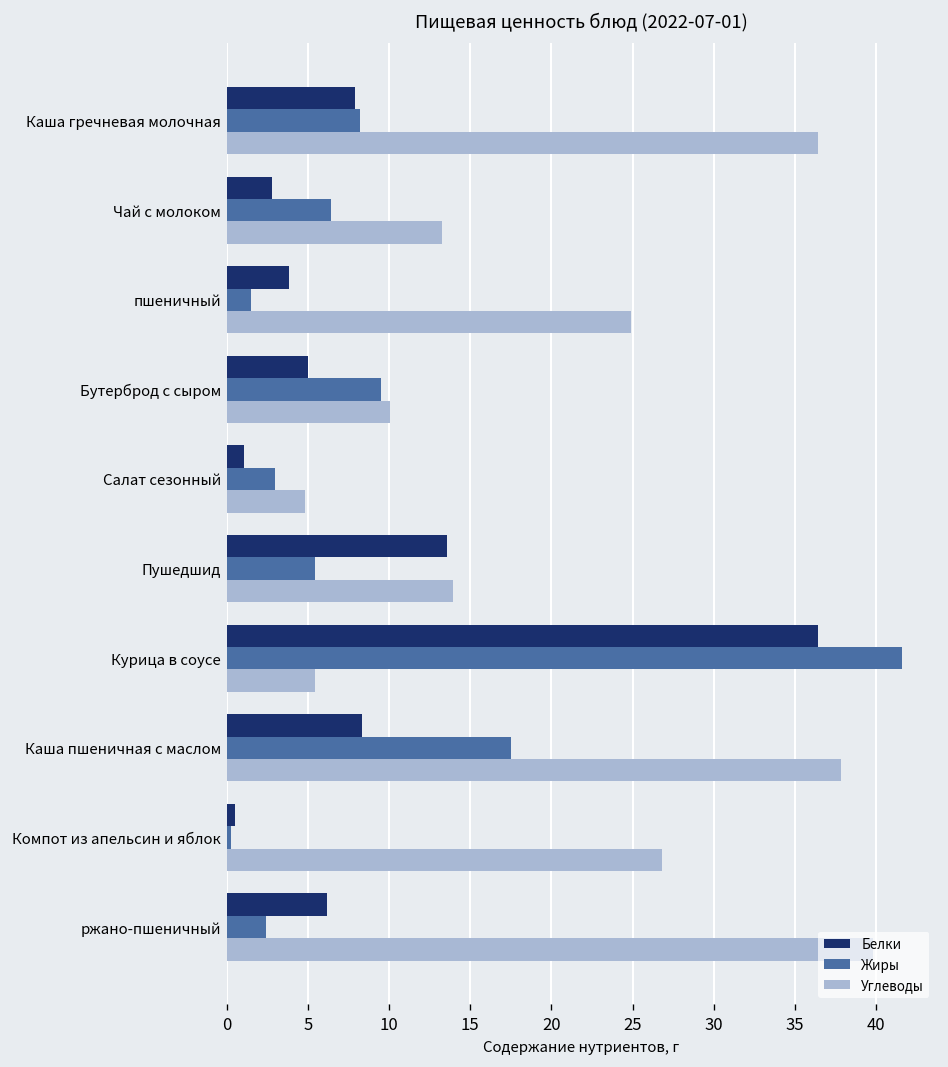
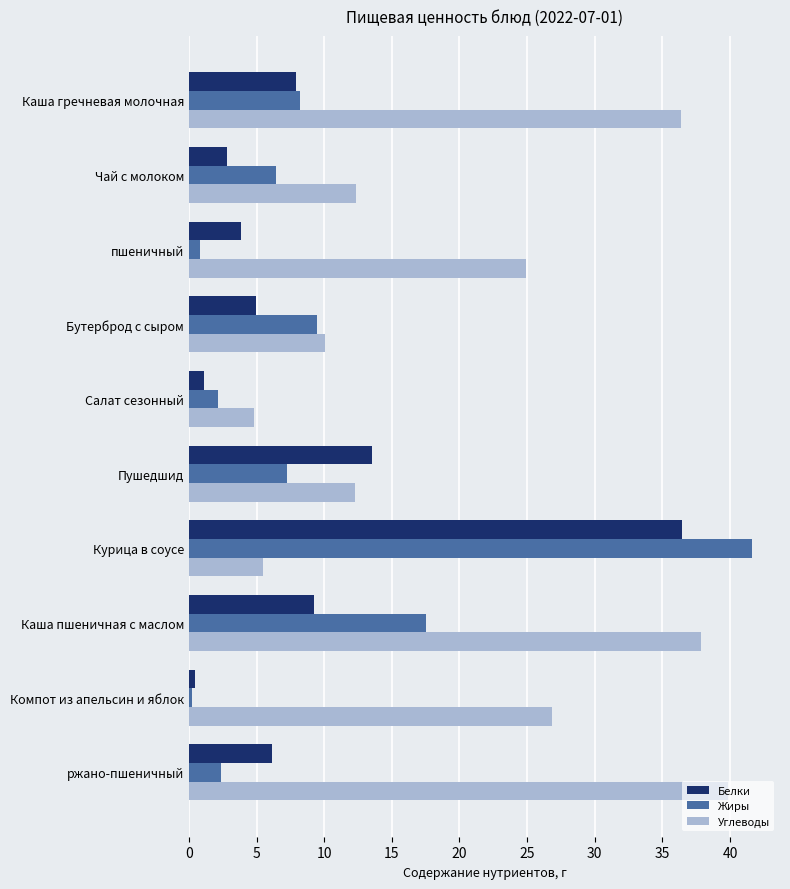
Углеводы, Чай с молоком: 13.3 -> 12.4
Жиры, пшеничный: 1.5 -> 0.8
Жиры, Салат сезонный: 3.0 -> 2.2
Жиры, Пушедшид: 5.4 -> 7.2
Углеводы, Пушедшид: 13.9 -> 12.3
Белки, Каша пшеничная с маслом: 8.3 -> 9.3
